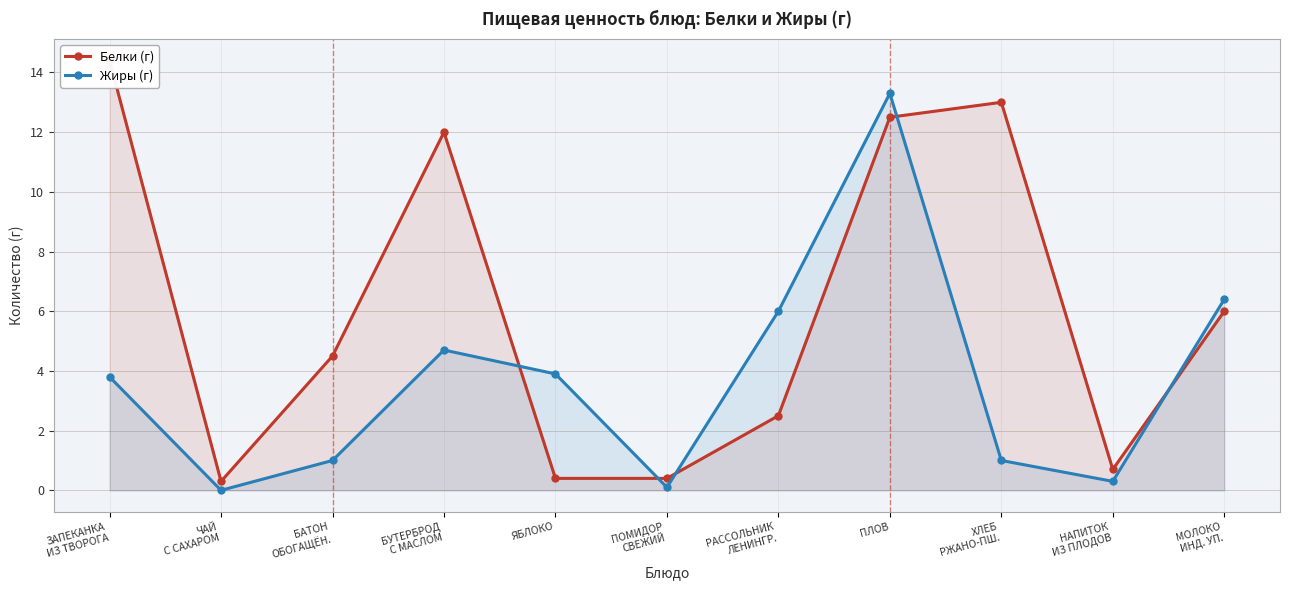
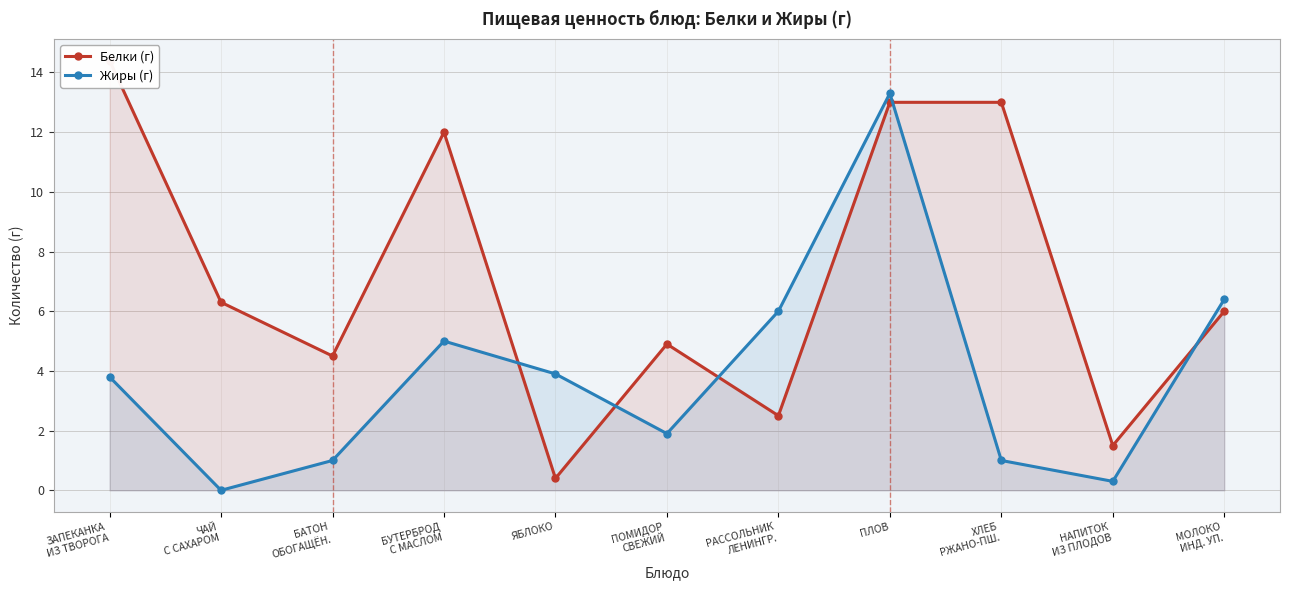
Белки (г), ЧАЙ С САХАРОМ: 0.3 -> 6.3
Жиры (г), БУТЕРБРОД С МАСЛОМ: 4.7 -> 5.0
Белки (г), ПОМИДОР СВЕЖИЙ: 0.4 -> 4.9
Жиры (г), ПОМИДОР СВЕЖИЙ: 0.1 -> 1.9
Белки (г), ПЛОВ: 12.5 -> 13.0
Белки (г), НАПИТОК ИЗ ПЛОДОВ: 0.7 -> 1.5
